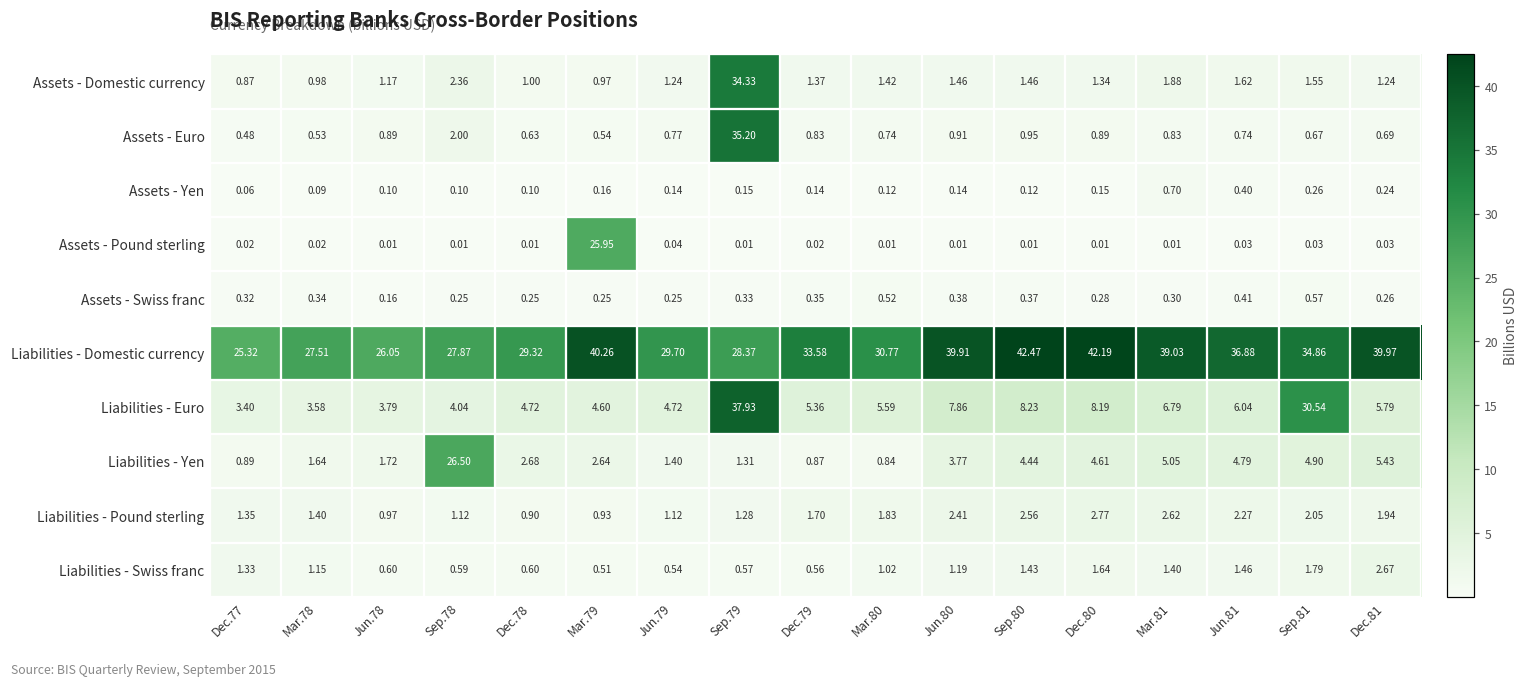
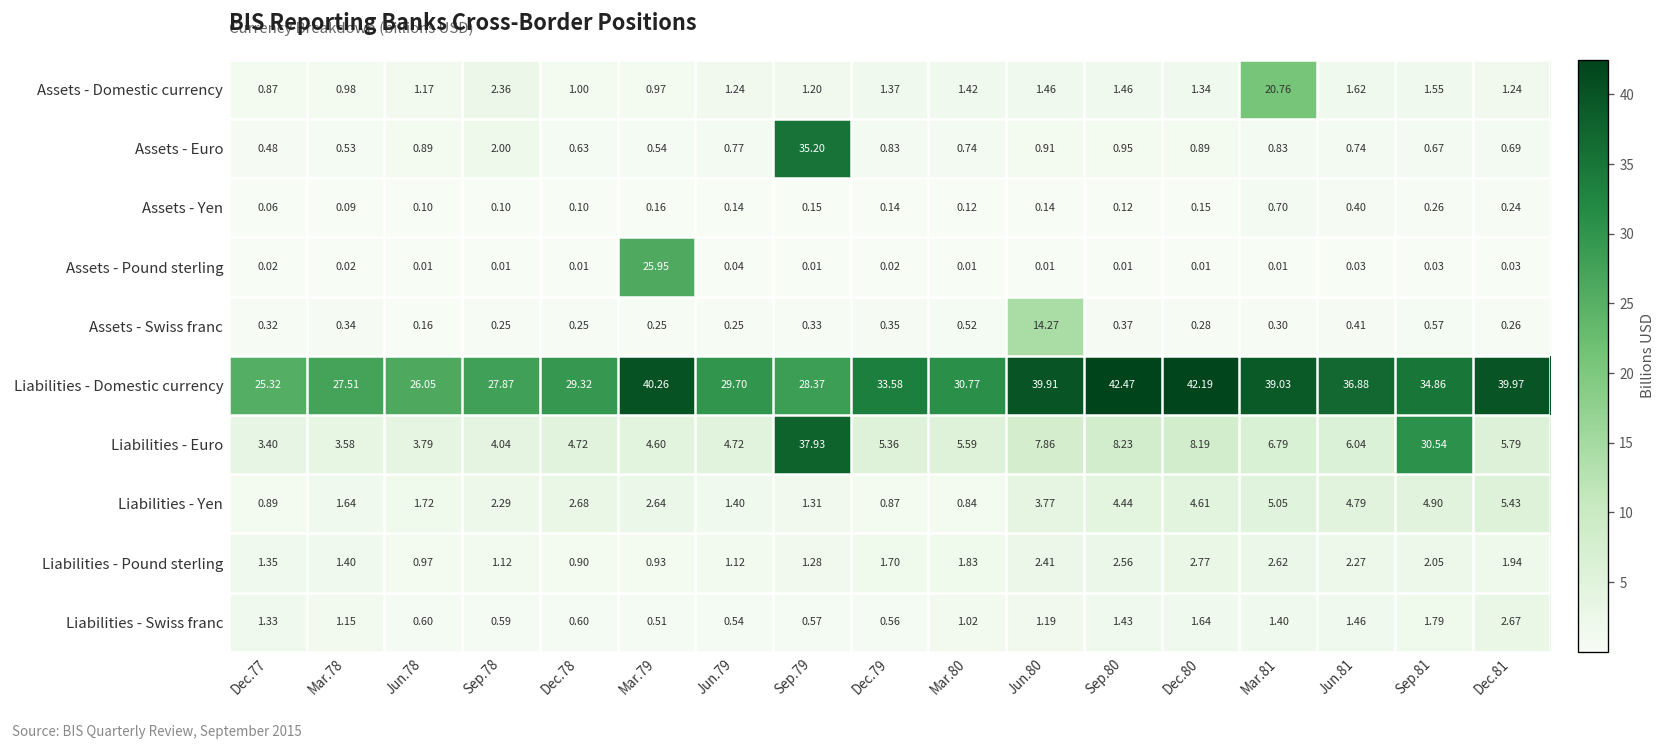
Assets - Domestic currency, Sep.79: 34.33 -> 1.20
Assets - Domestic currency, Mar.81: 1.88 -> 20.76
Assets - Swiss franc, Jun.80: 0.38 -> 14.27
Liabilities - Yen, Sep.78: 26.50 -> 2.29
